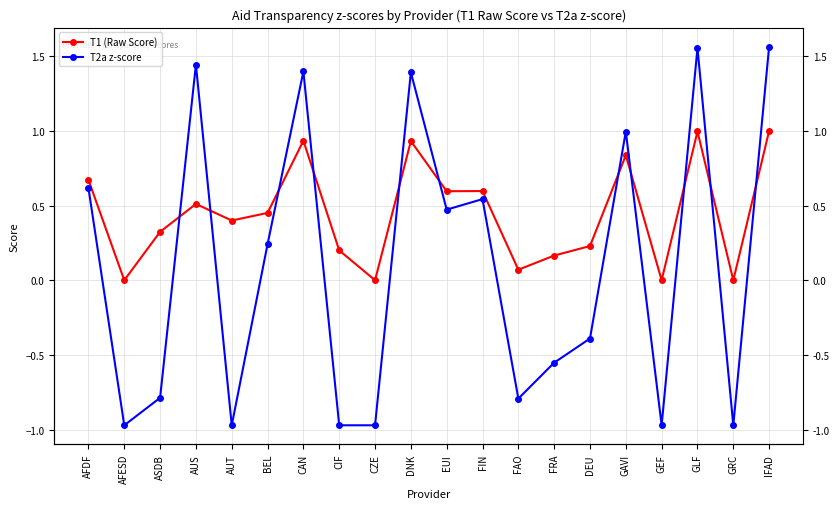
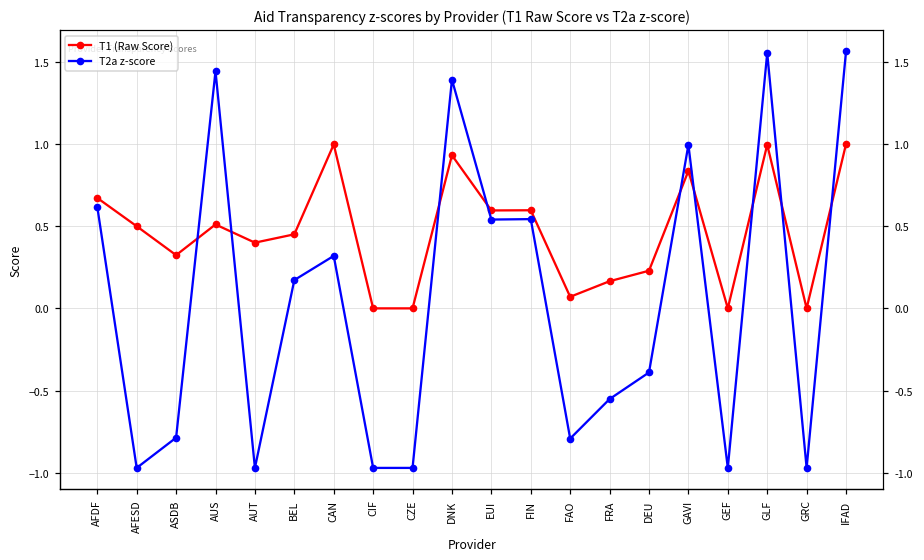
T1 (Raw Score), AFESD: 0.0 -> 0.5
T2a z-score, BEL: 0.24 -> 0.17
T1 (Raw Score), CAN: 0.93 -> 1.00
T2a z-score, CAN: 1.40 -> 0.32
T1 (Raw Score), CIF: 0.2 -> 0.0
T2a z-score, EUI: 0.47 -> 0.54
